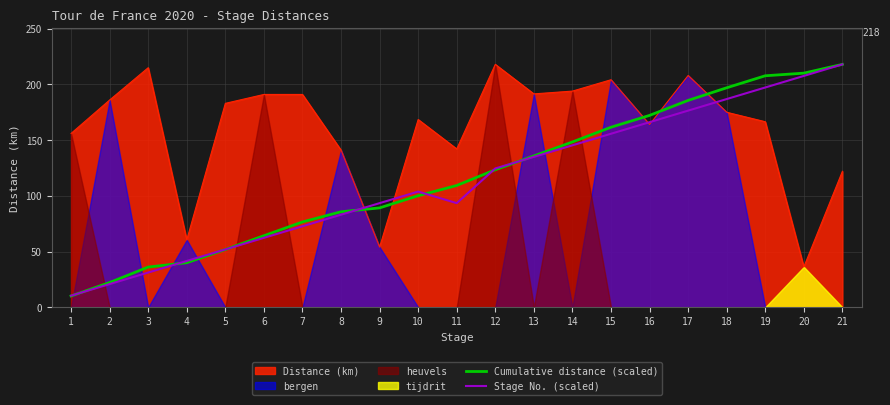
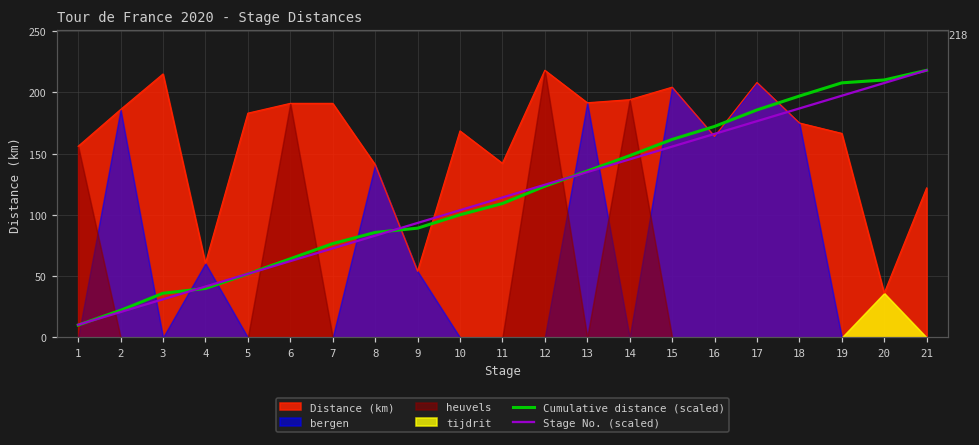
Stage No. (scaled), 11: 93 -> 114
